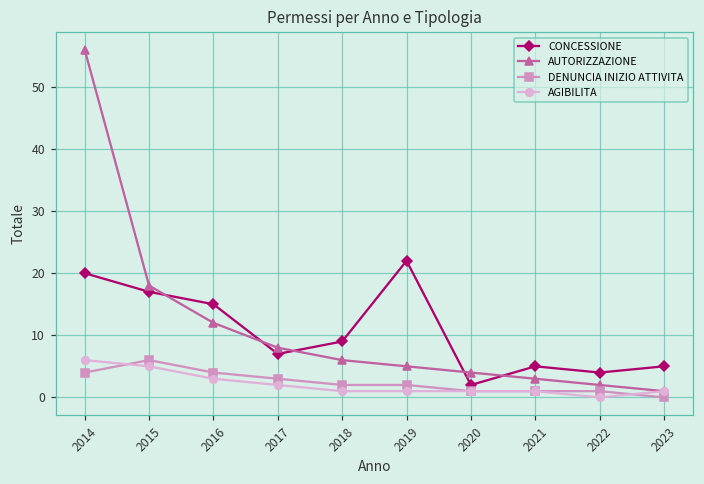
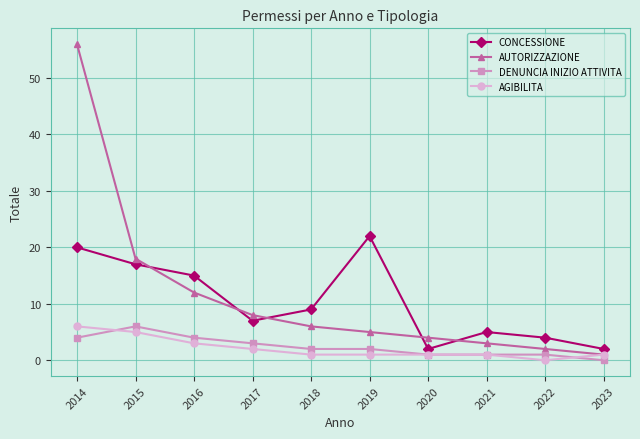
CONCESSIONE, 2023: 5 -> 2
